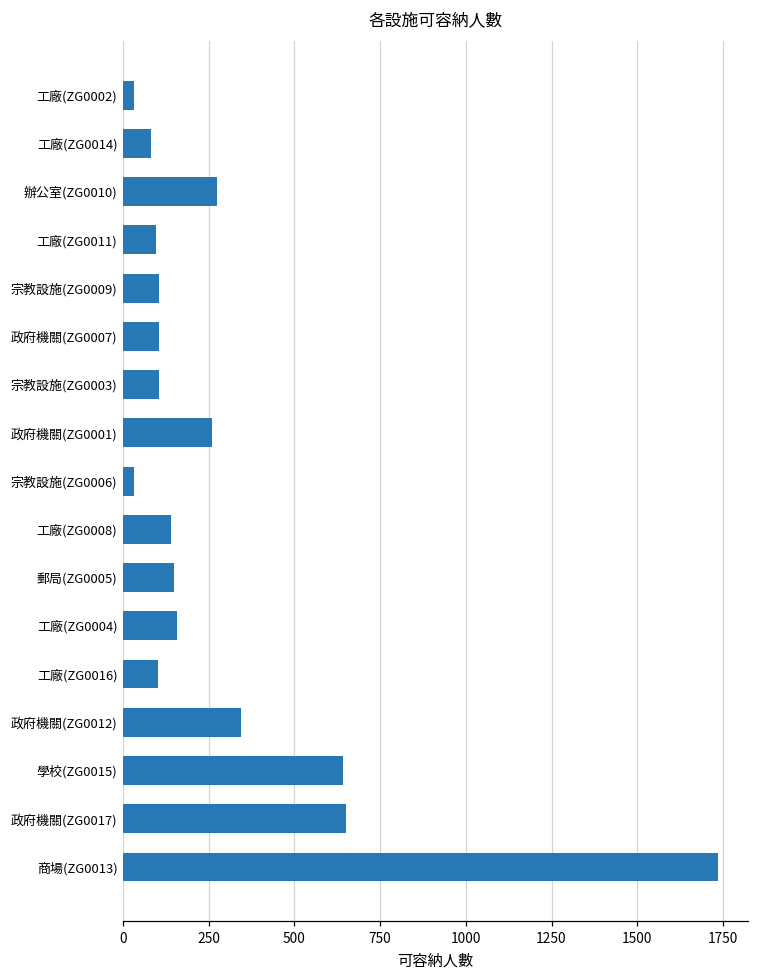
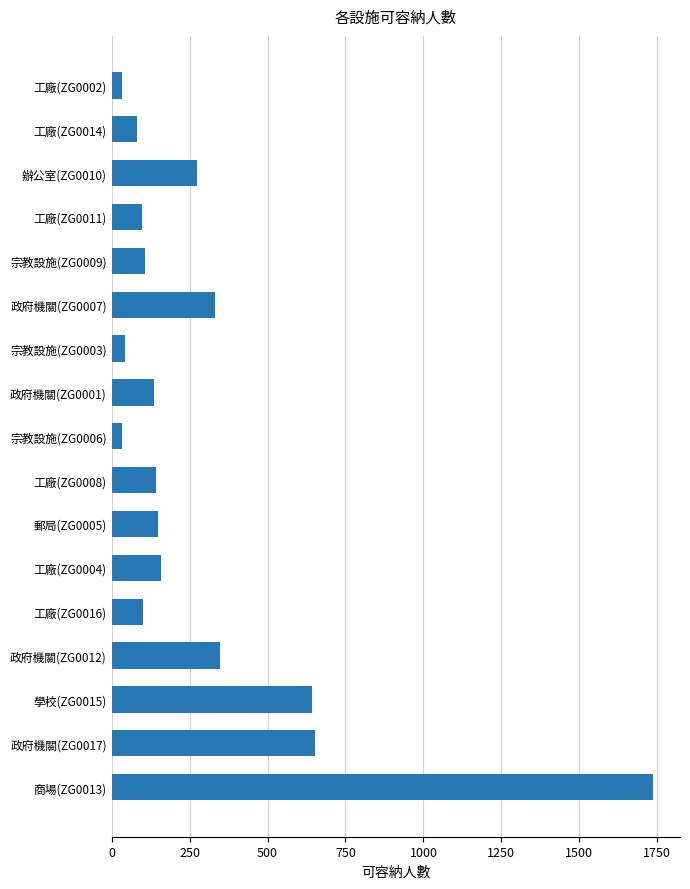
政府機關(ZG0007): 110 -> 330
宗教設施(ZG0003): 110 -> 40
政府機關(ZG0001): 260 -> 140
